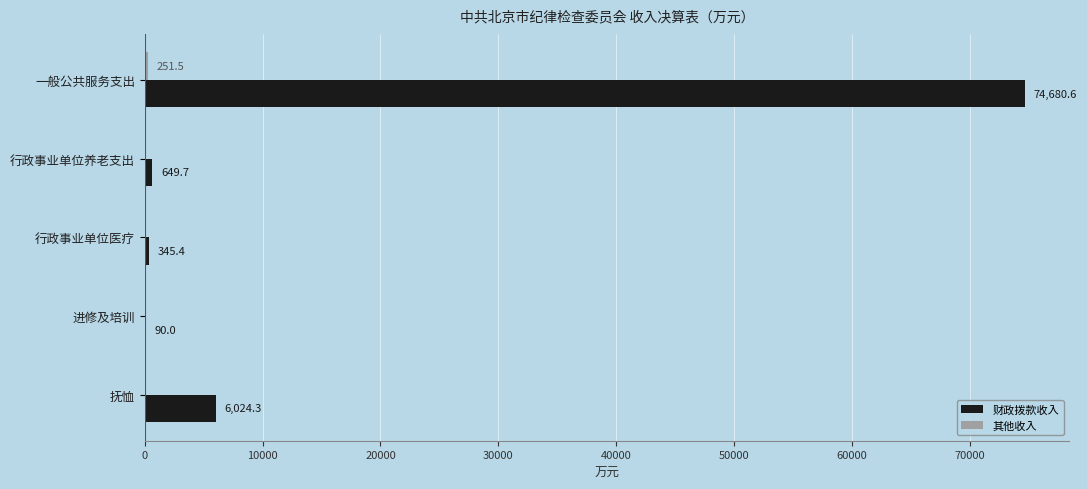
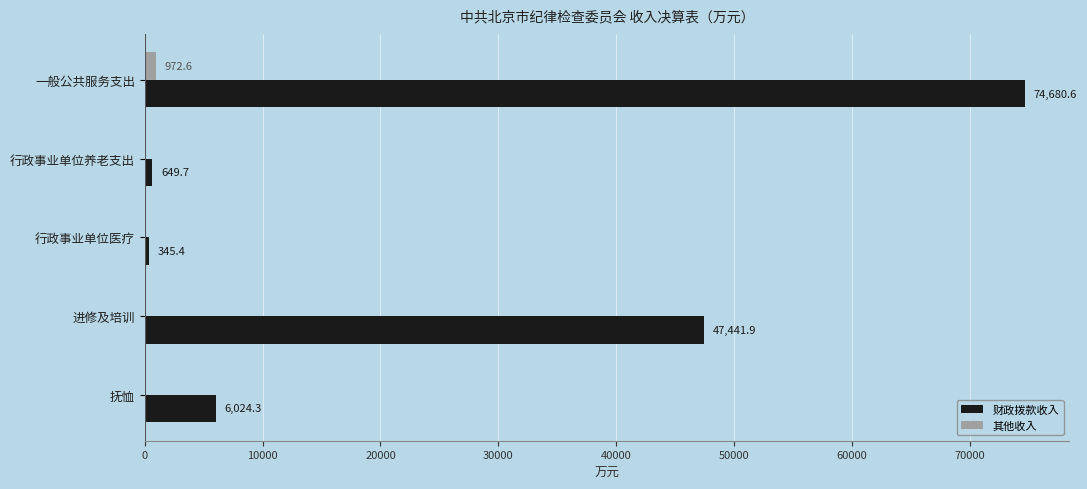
其他收入, 一般公共服务支出: 251.5 -> 972.6
财政拨款收入, 进修及培训: 90.0 -> 47,441.9
